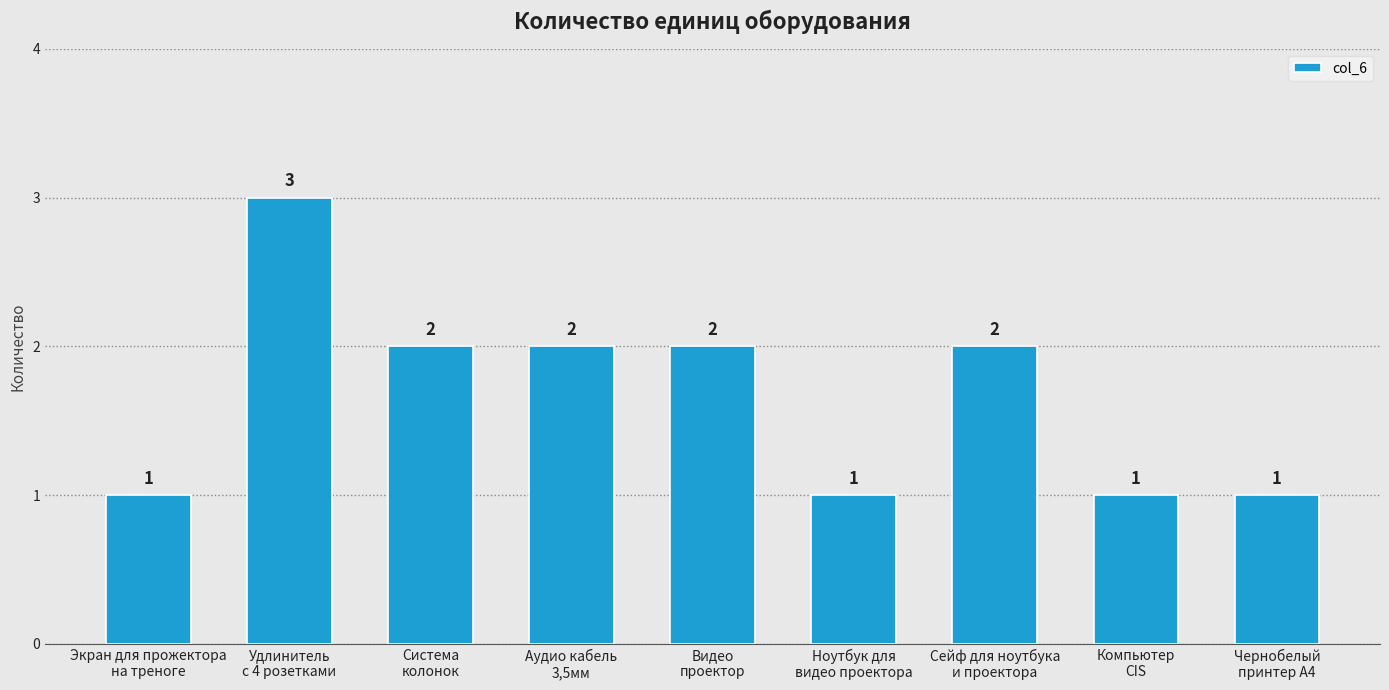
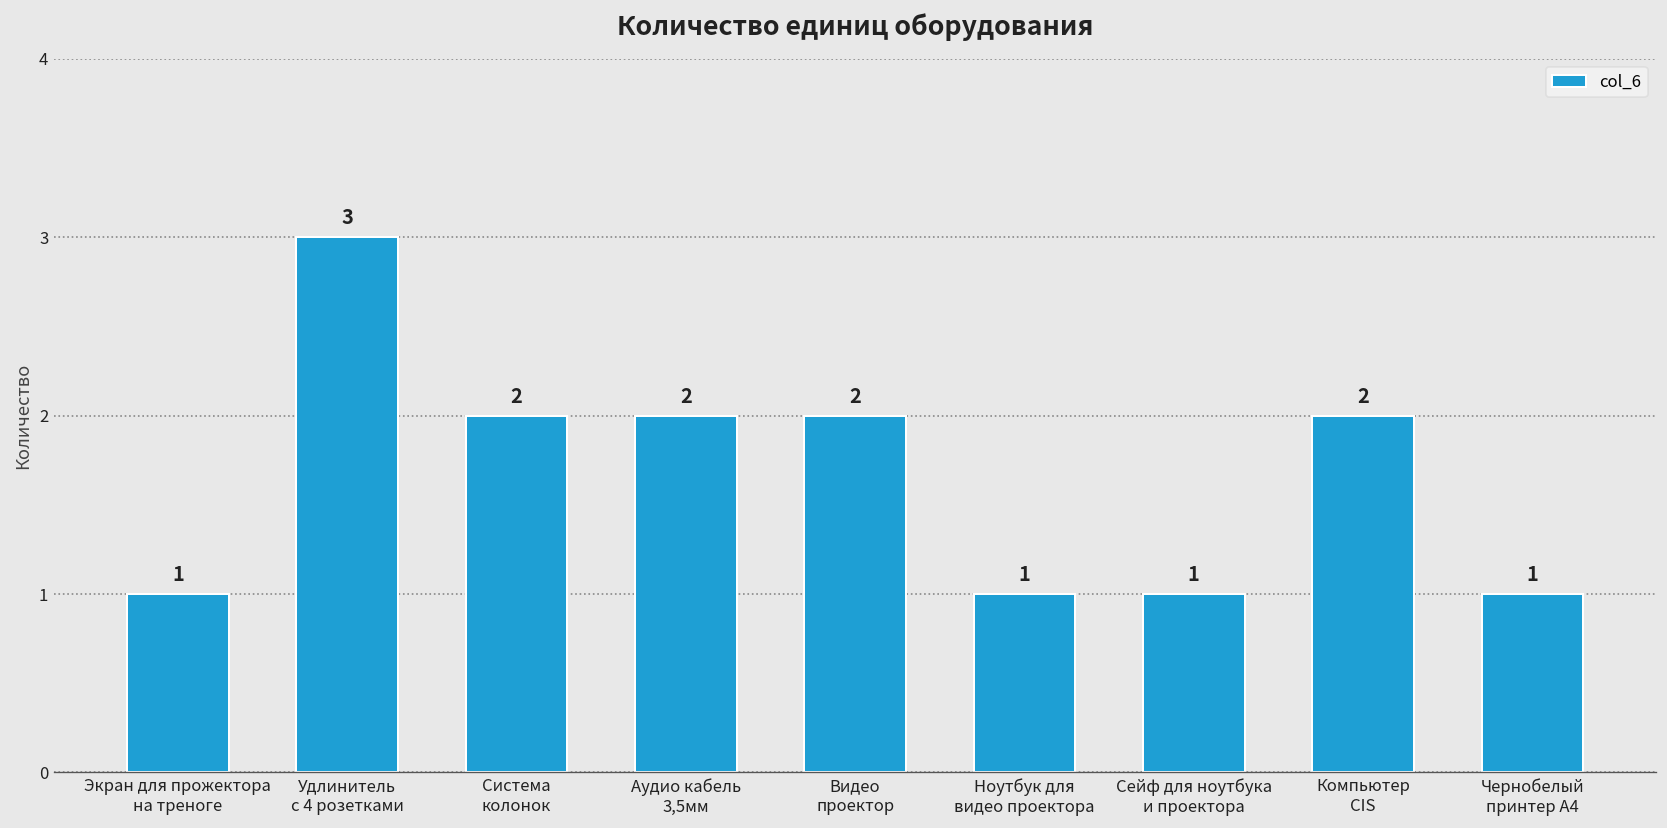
Сейф для ноутбука и проектора: 2 -> 1
Компьютер CIS: 1 -> 2
